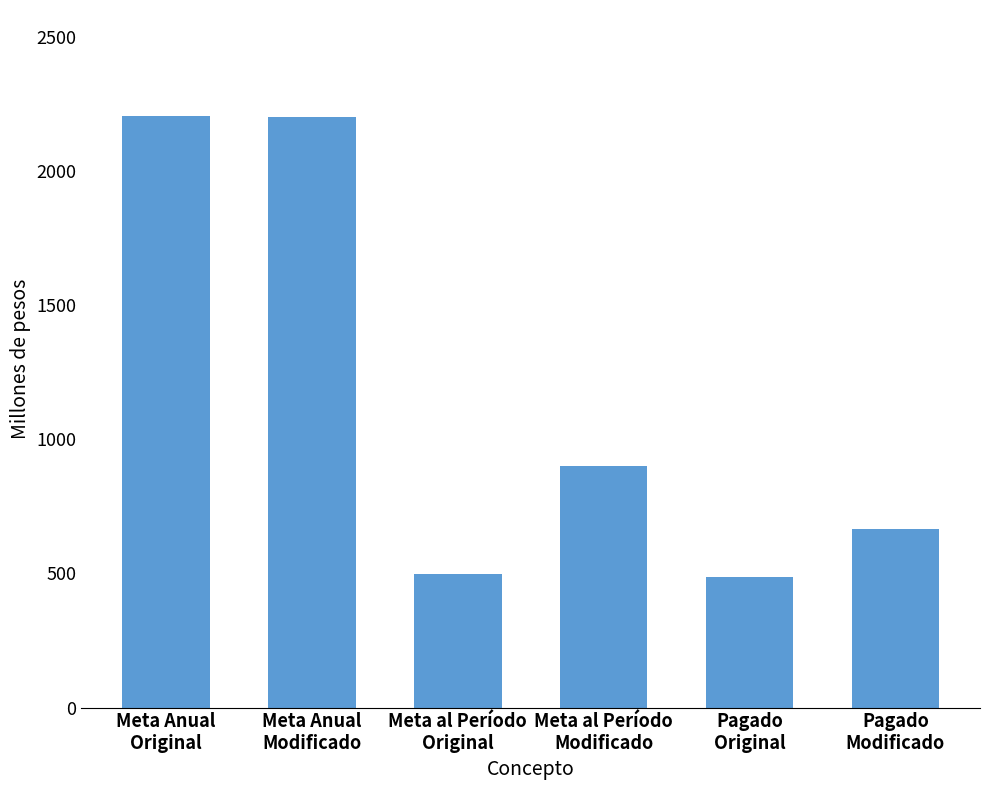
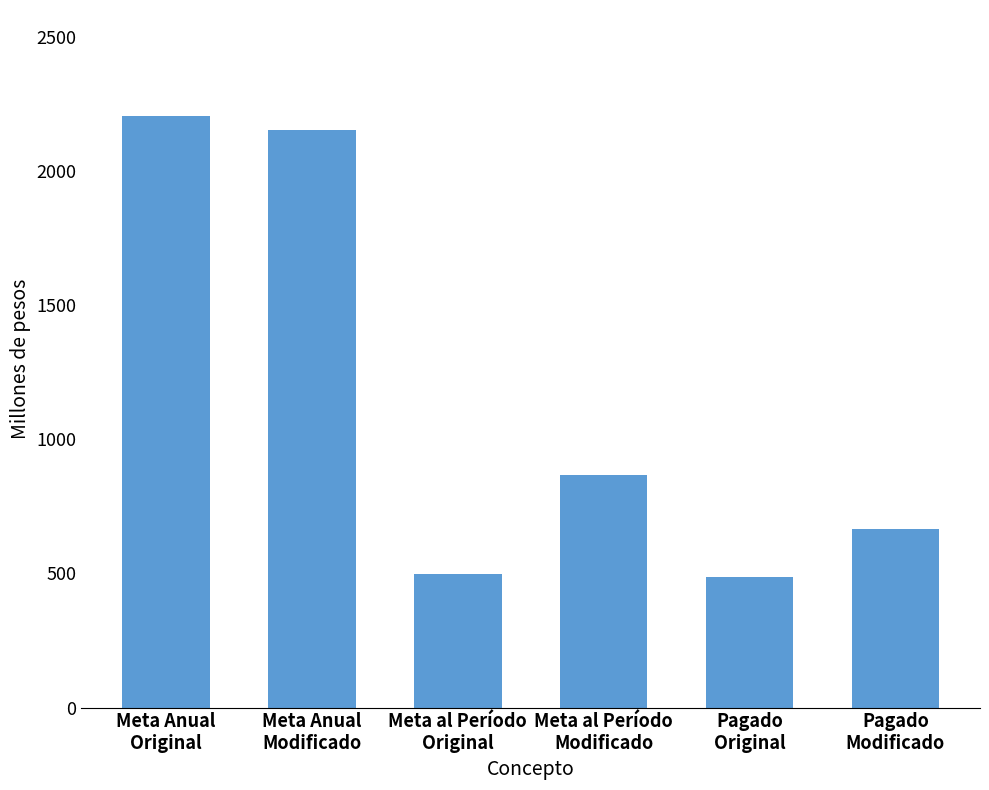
Meta Anual Modificado: 2200 -> 2150
Meta al Período Modificado: 900 -> 870
